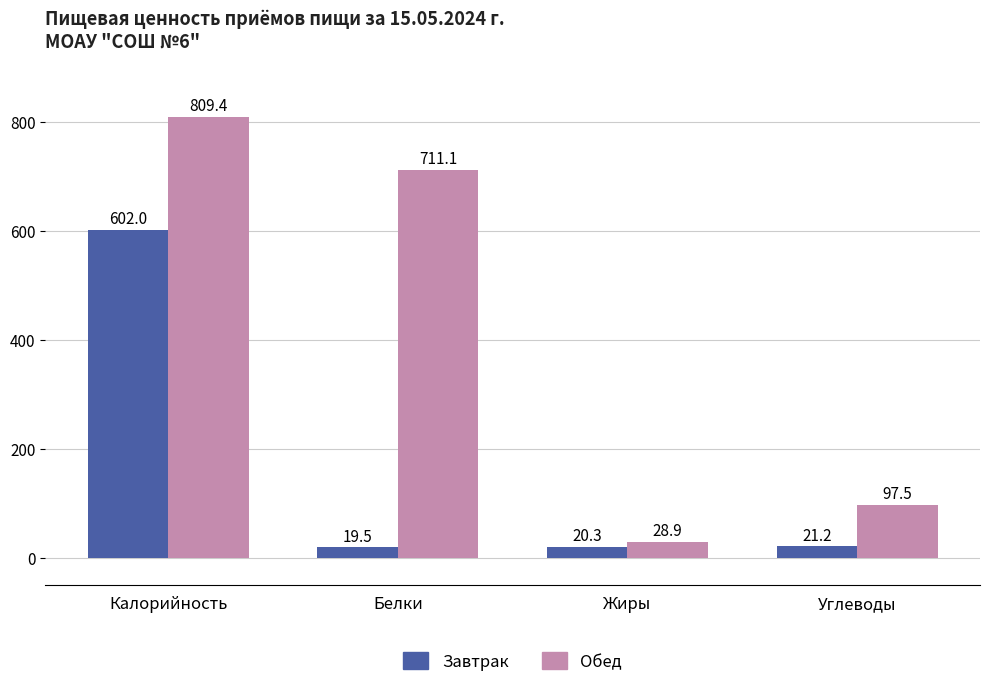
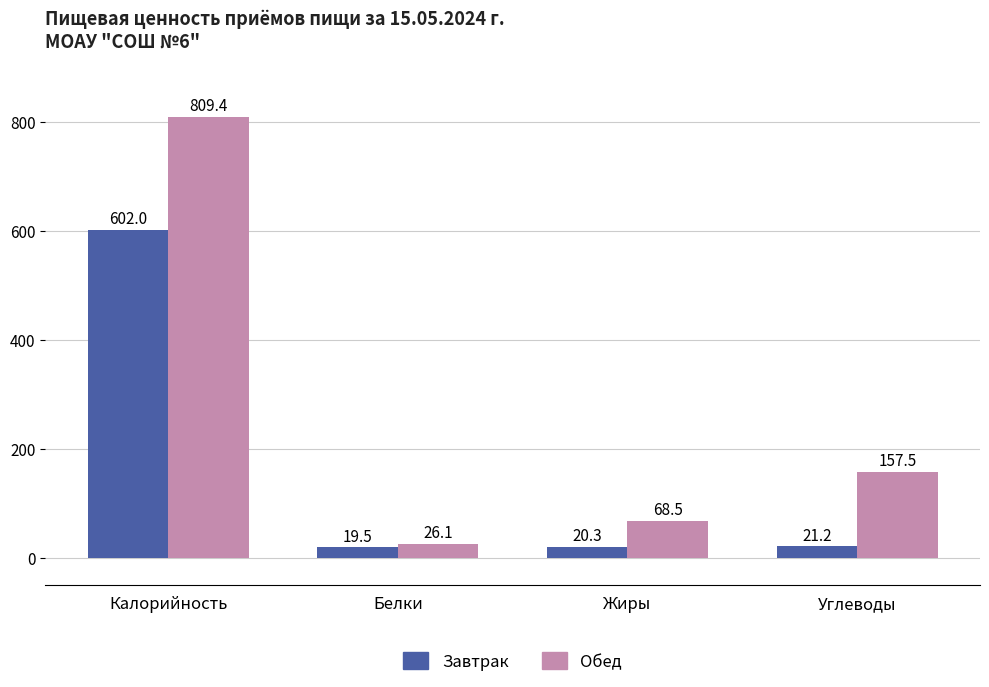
Обед, Белки: 711.1 -> 26.1
Обед, Жиры: 28.9 -> 68.5
Обед, Углеводы: 97.5 -> 157.5
